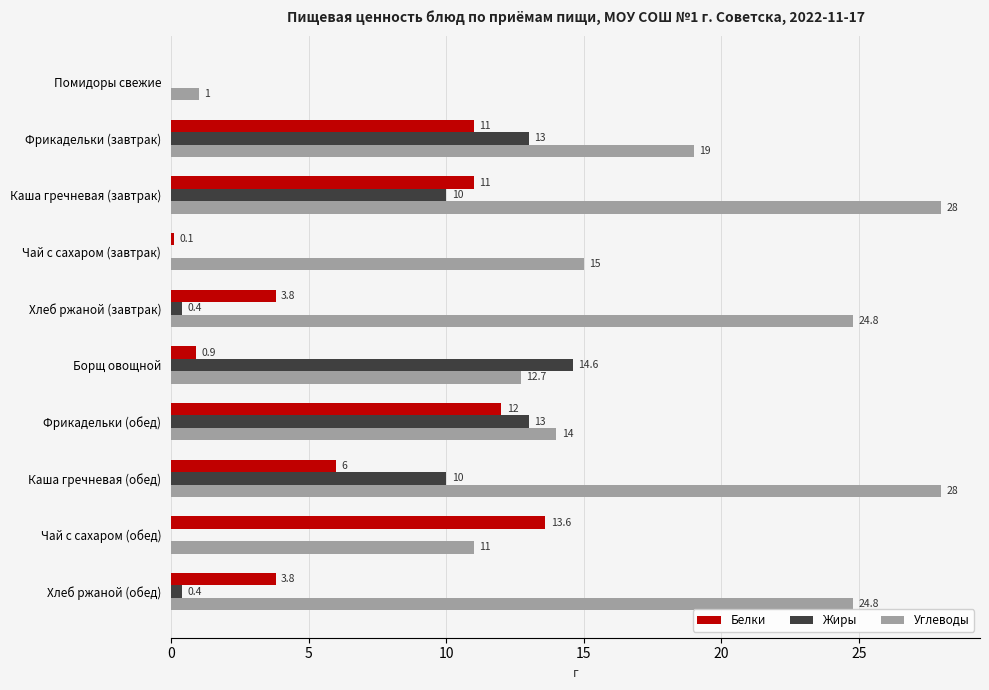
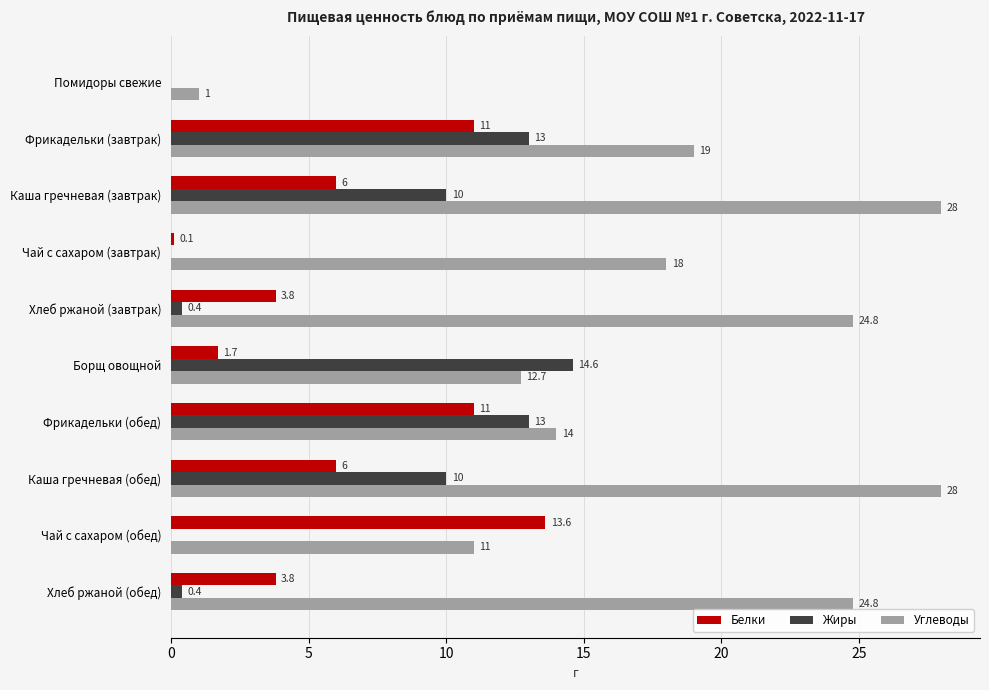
Белки, Каша гречневая (завтрак): 11 -> 6
Углеводы, Чай с сахаром (завтрак): 15 -> 18
Белки, Борщ овощной: 0.9 -> 1.7
Белки, Фрикадельки (обед): 12 -> 11
